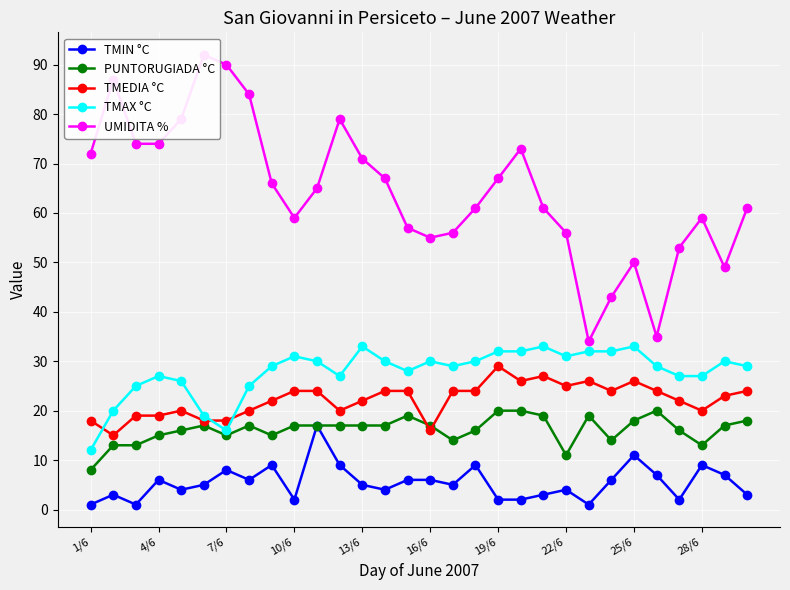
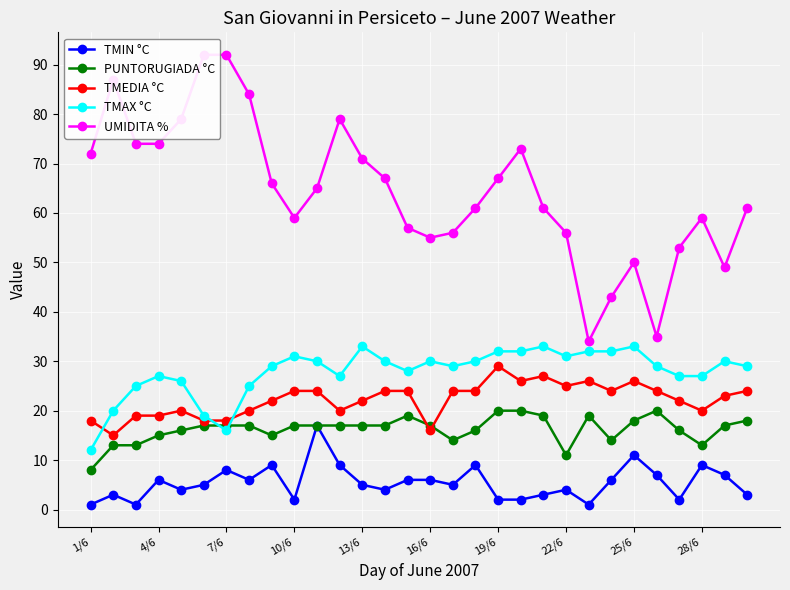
PUNTORUGIADA °C, 7/6: 15 -> 17
UMIDITA %, 7/6: 90 -> 92
